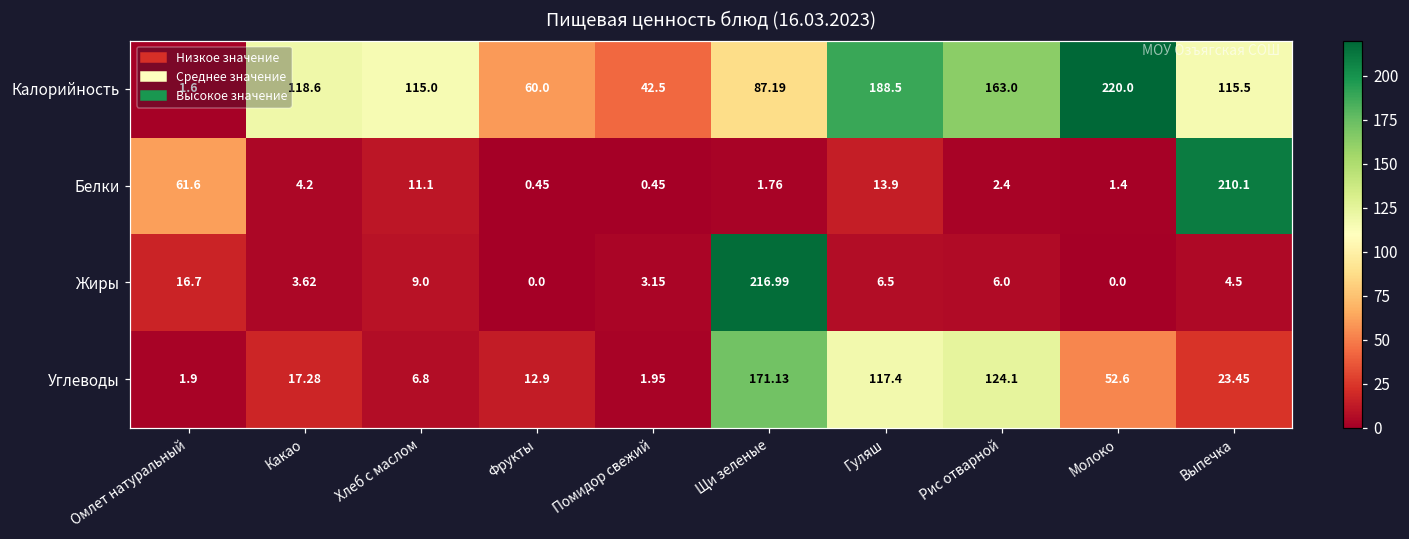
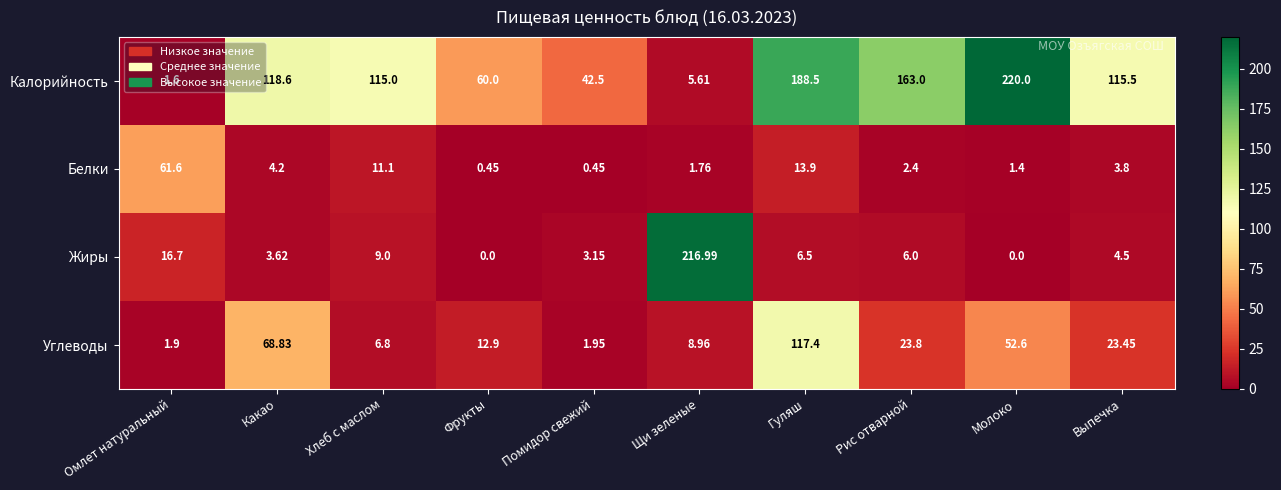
Калорийность, Щи зеленые: 87.19 -> 5.61
Белки, Выпечка: 210.1 -> 3.8
Углеводы, Какао: 17.28 -> 68.83
Углеводы, Щи зеленые: 171.13 -> 8.96
Углеводы, Рис отварной: 124.1 -> 23.8
